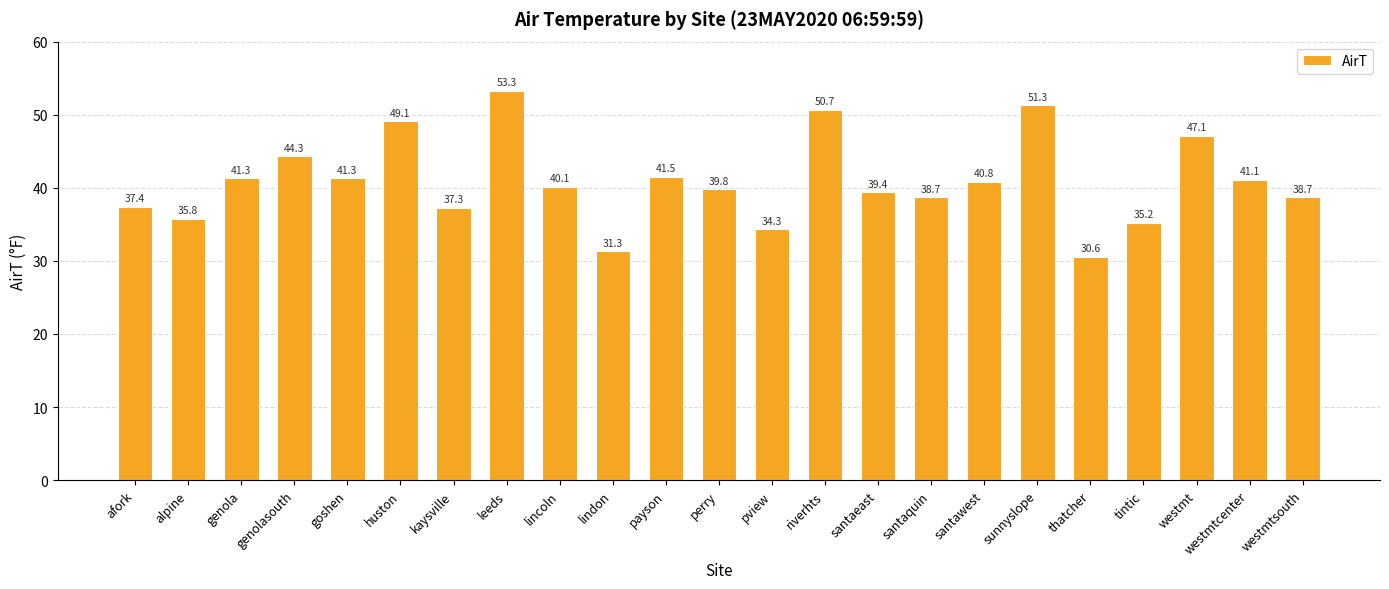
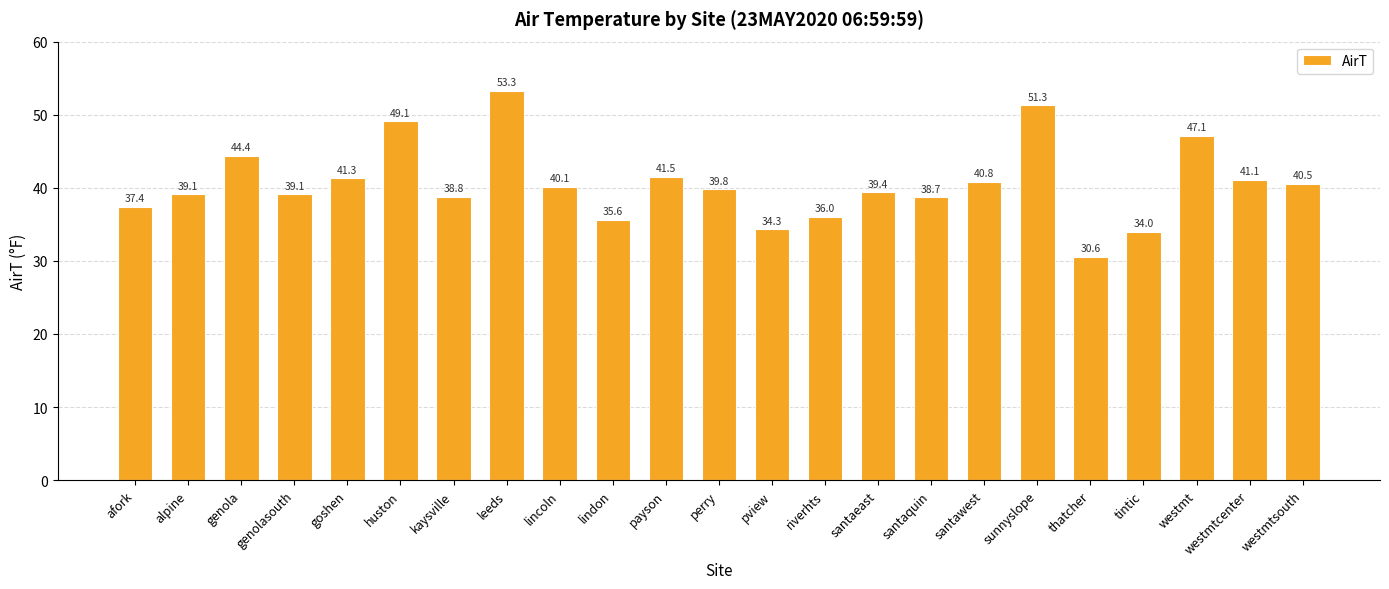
alpine: 35.8 -> 39.1
genola: 41.3 -> 44.4
genolasouth: 44.3 -> 39.1
kaysville: 37.3 -> 38.8
lindon: 31.3 -> 35.6
riverhts: 50.7 -> 36.0
tintic: 35.2 -> 34.0
westmtsouth: 38.7 -> 40.5
